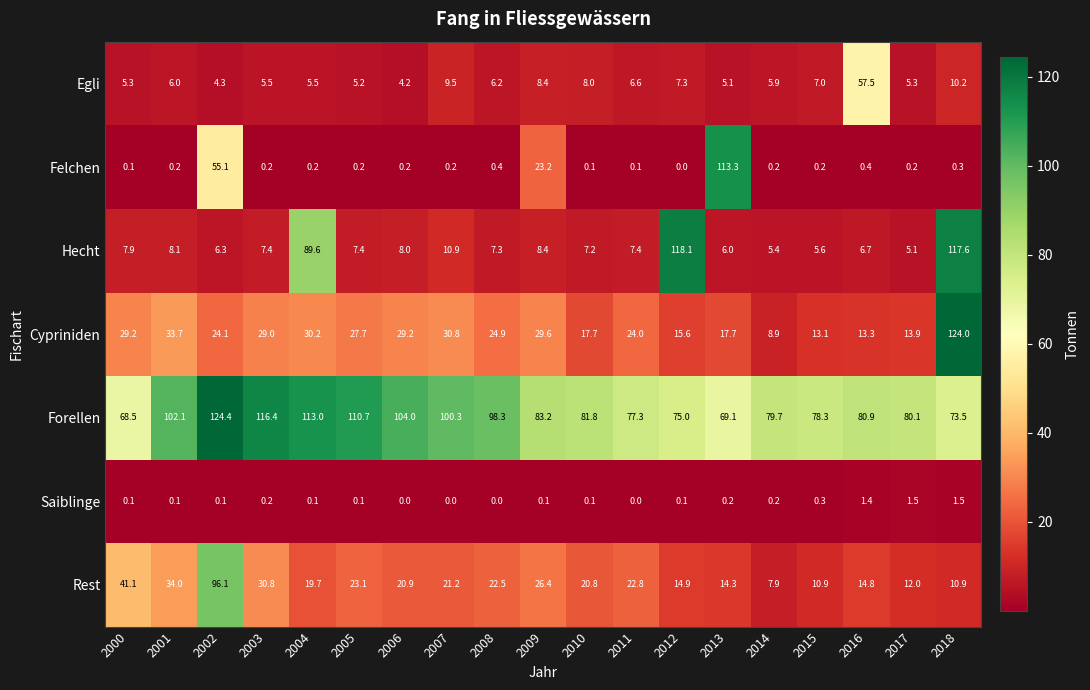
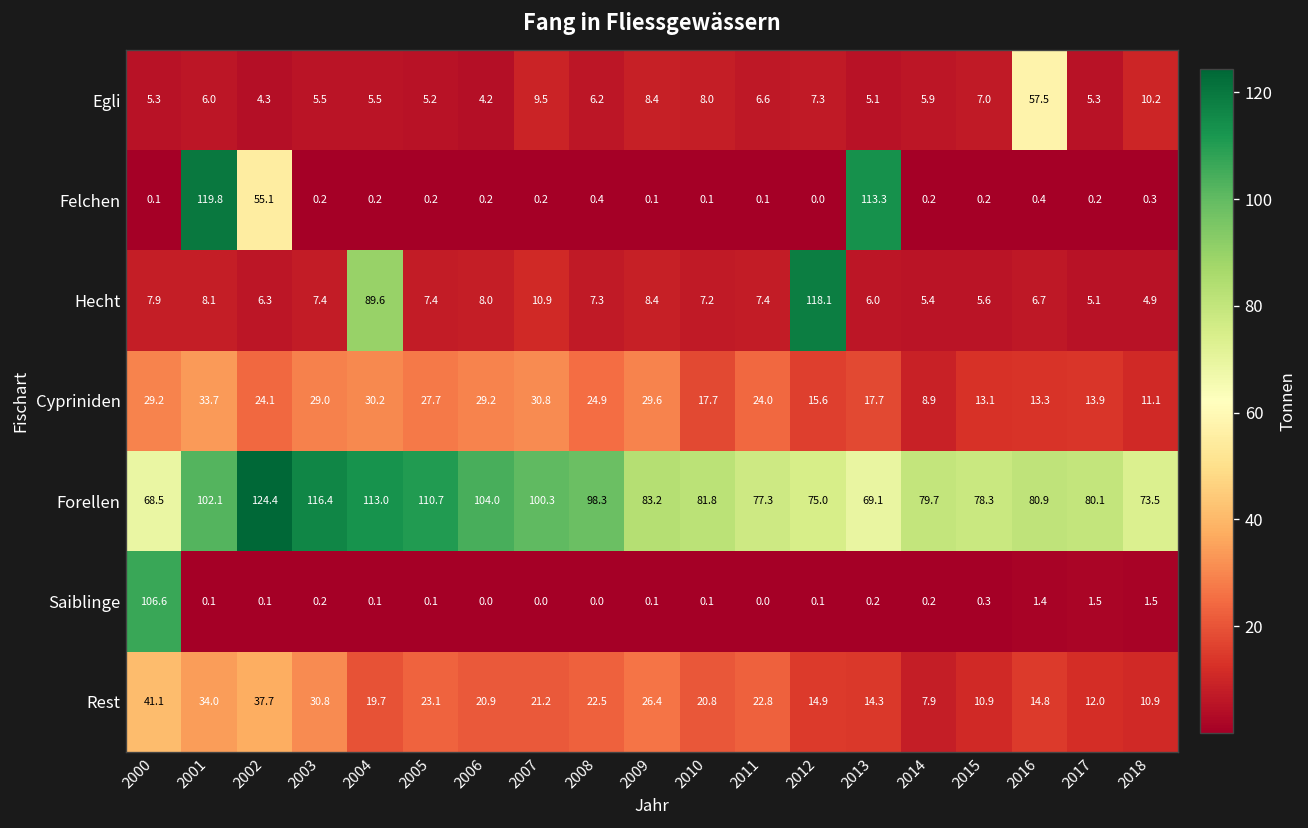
Felchen, 2001: 0.2 -> 119.8
Felchen, 2009: 23.2 -> 0.1
Hecht, 2018: 117.6 -> 4.9
Cypriniden, 2018: 124.0 -> 11.1
Saiblinge, 2000: 0.1 -> 106.6
Rest, 2002: 96.1 -> 37.7
